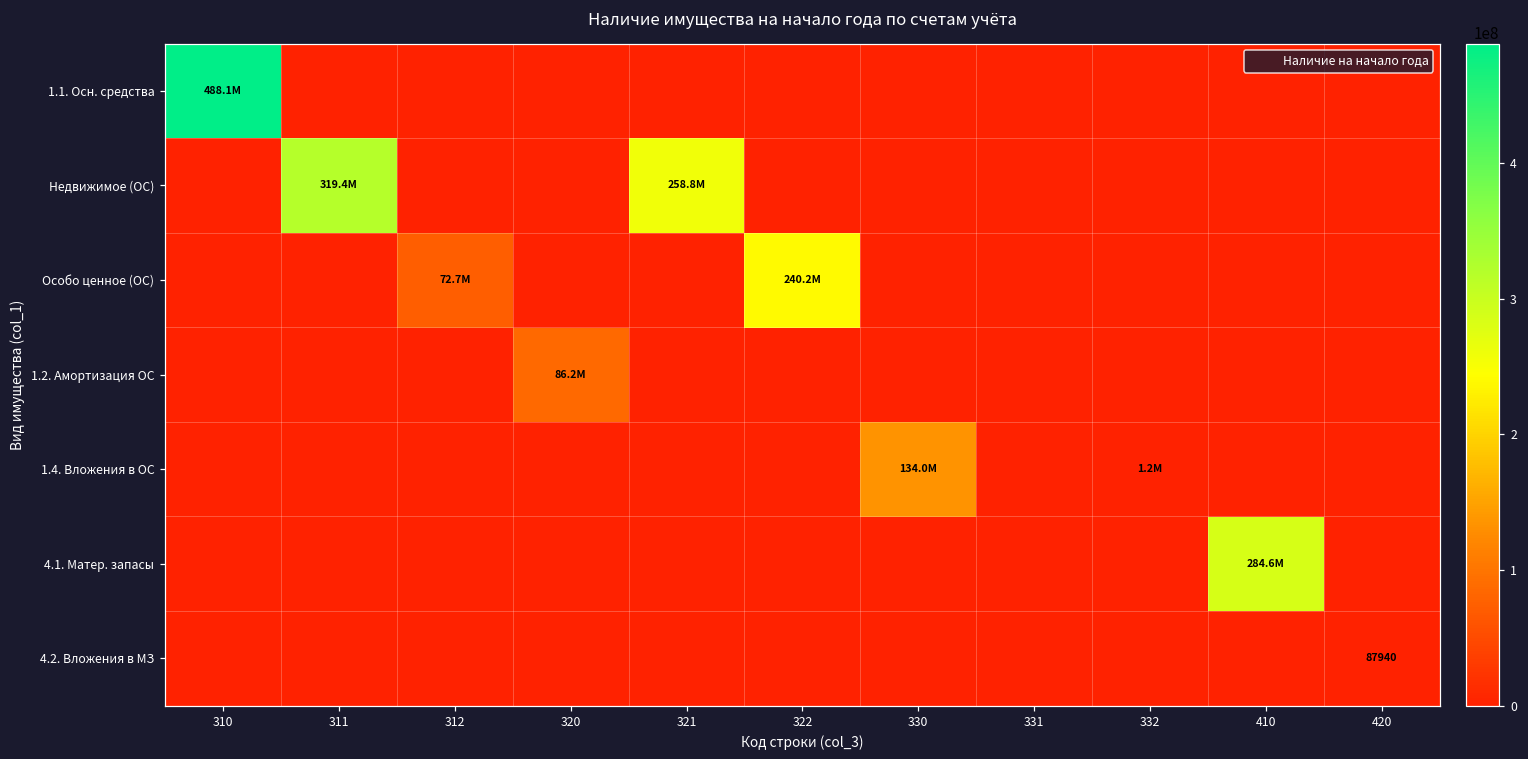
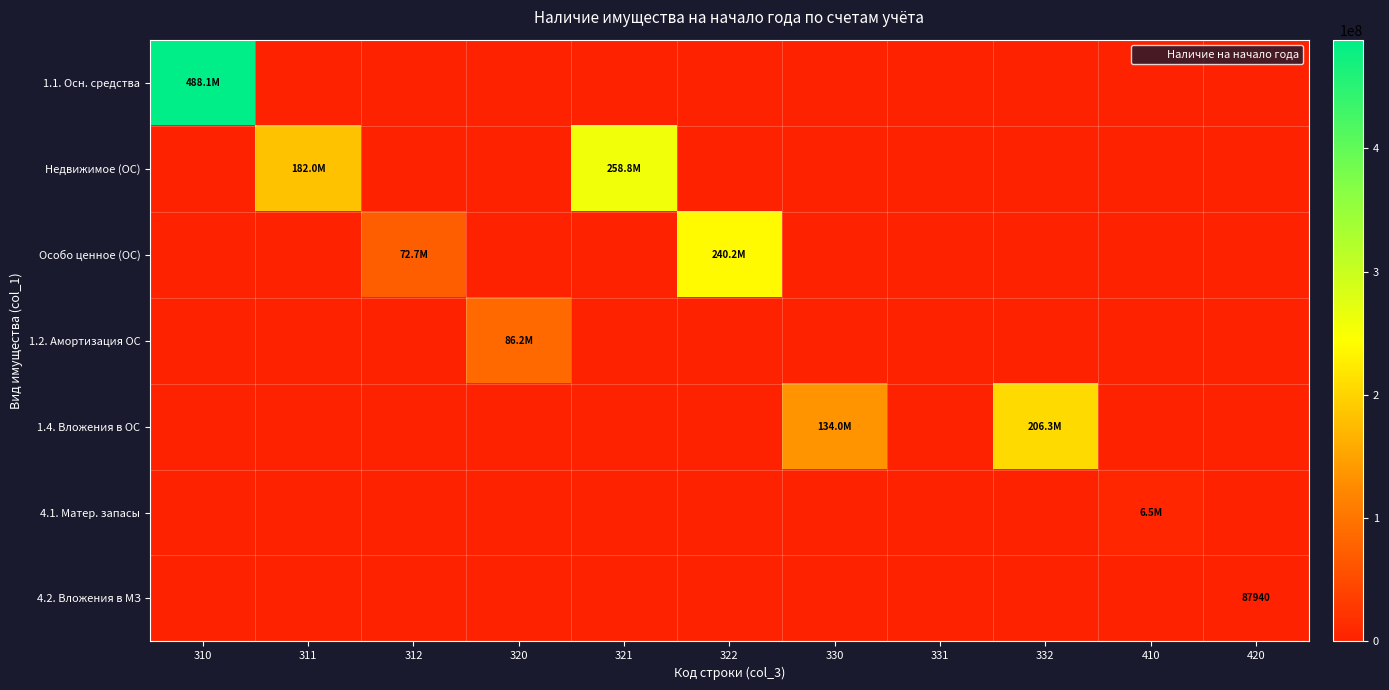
Недвижимое (ОС), 311: 319.4M -> 182.0M
1.4. Вложения в ОС, 332: 1.2M -> 206.3M
4.1. Матер. запасы, 410: 284.6M -> 6.5M
